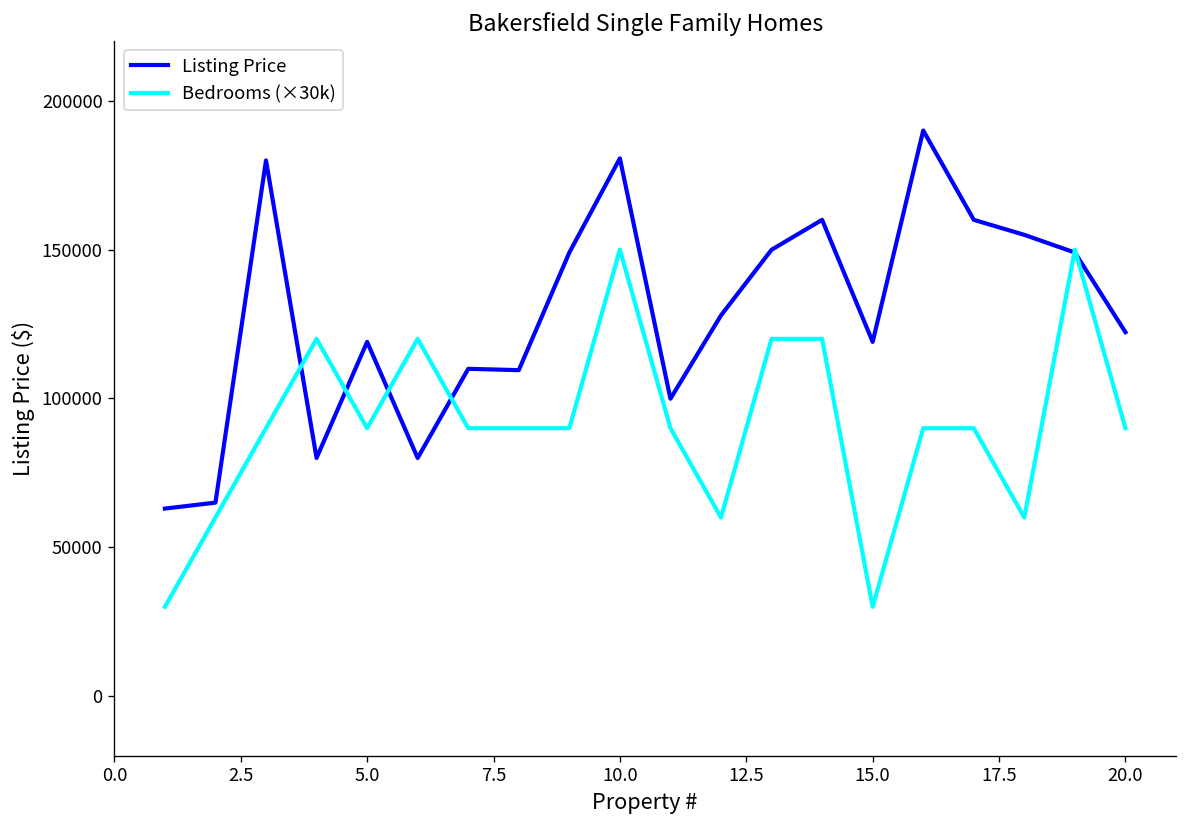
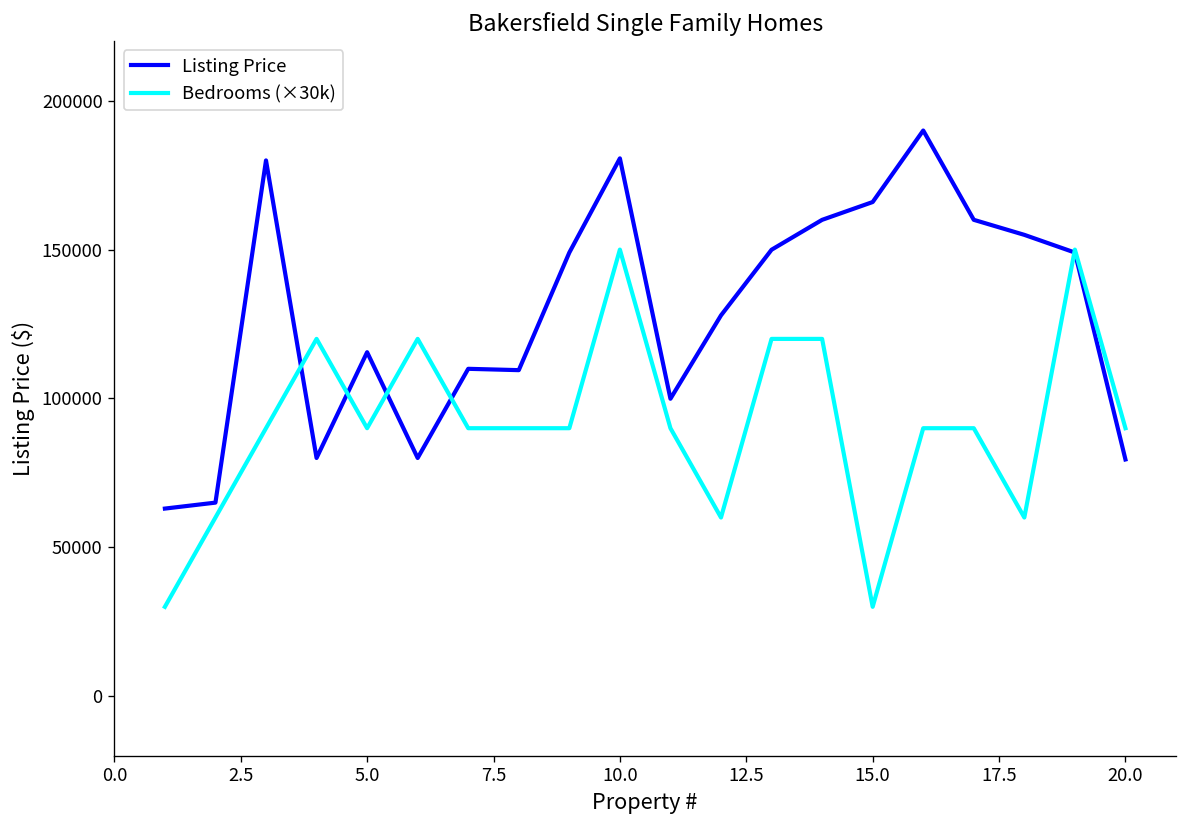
Listing Price, 5.0: 119000 -> 116000
Listing Price, 15.0: 119000 -> 166000
Listing Price, 20.0: 122000 -> 80000
